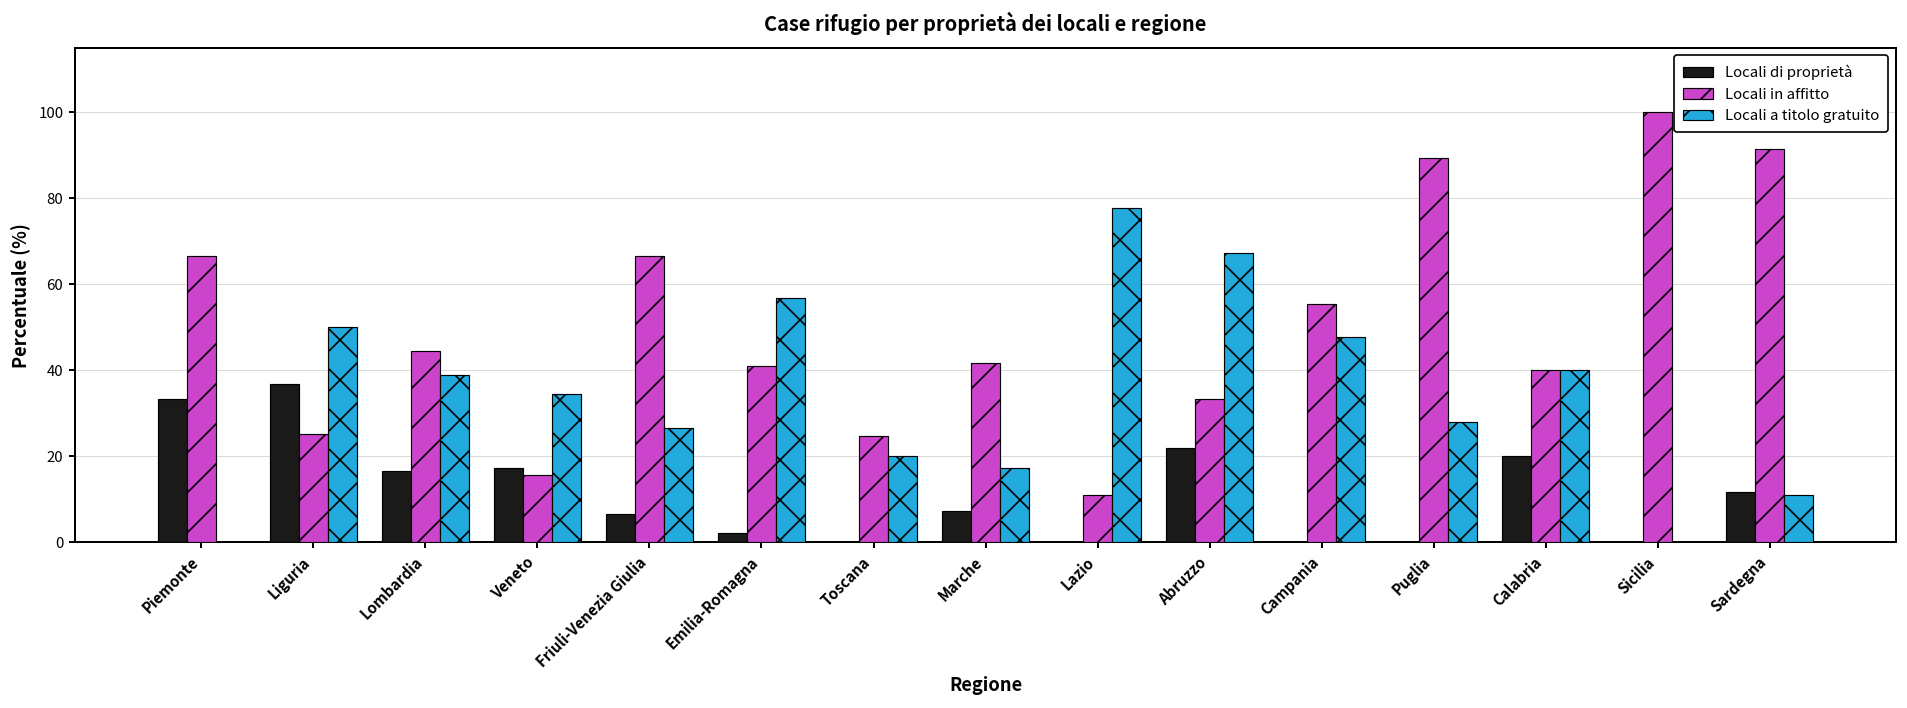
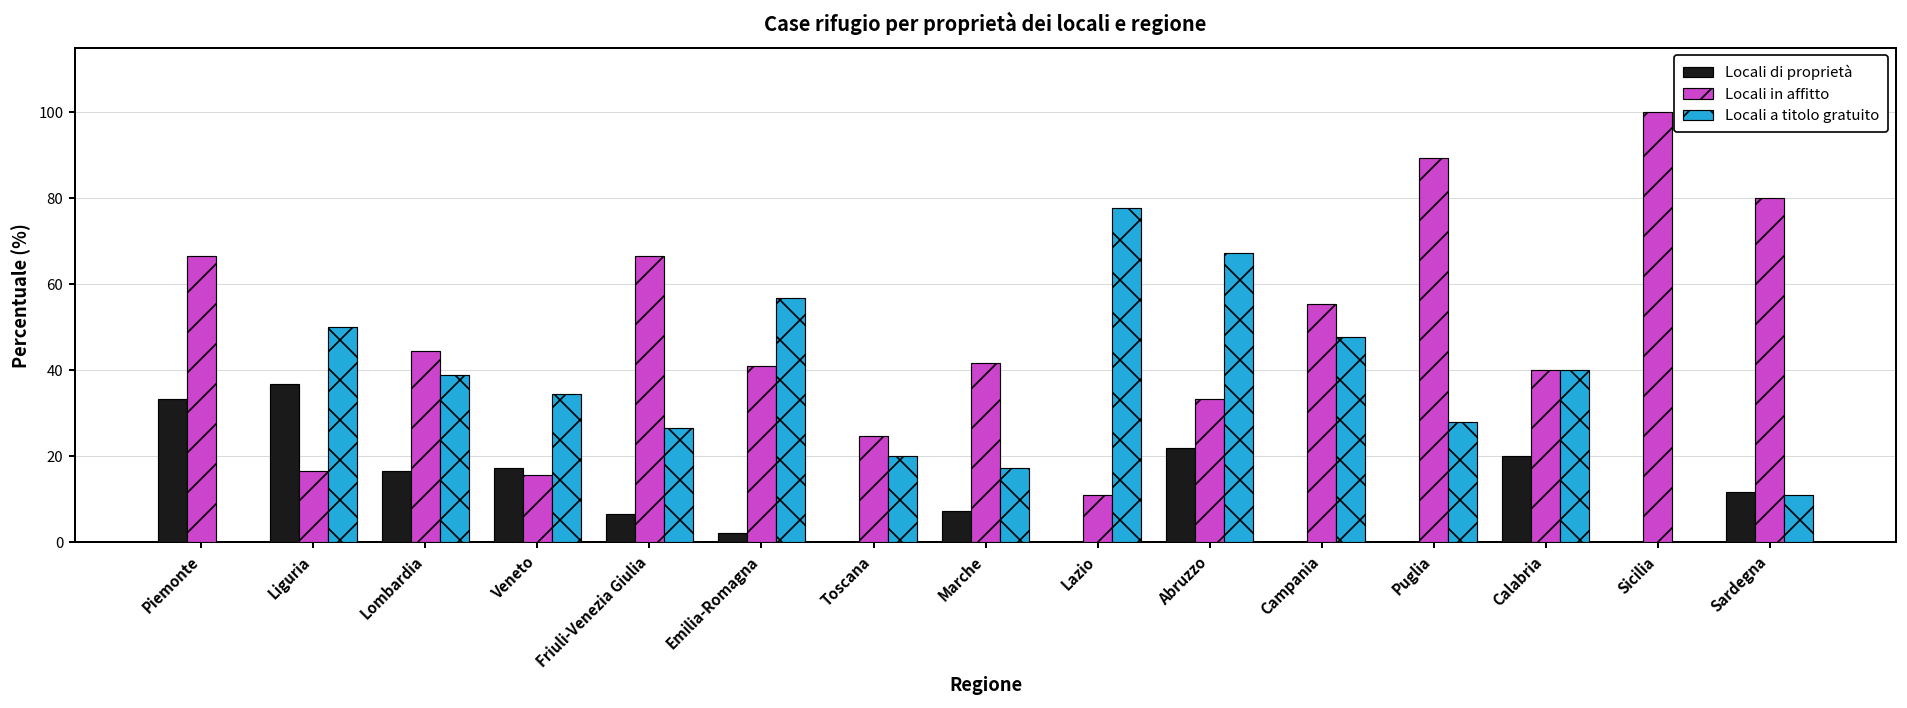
Locali in affitto, Liguria: 25 -> 17
Locali in affitto, Sardegna: 92 -> 80
